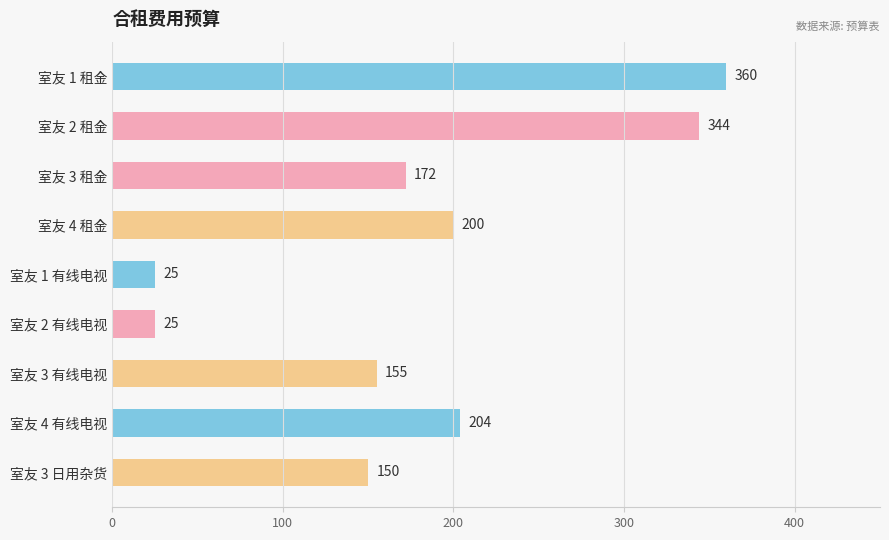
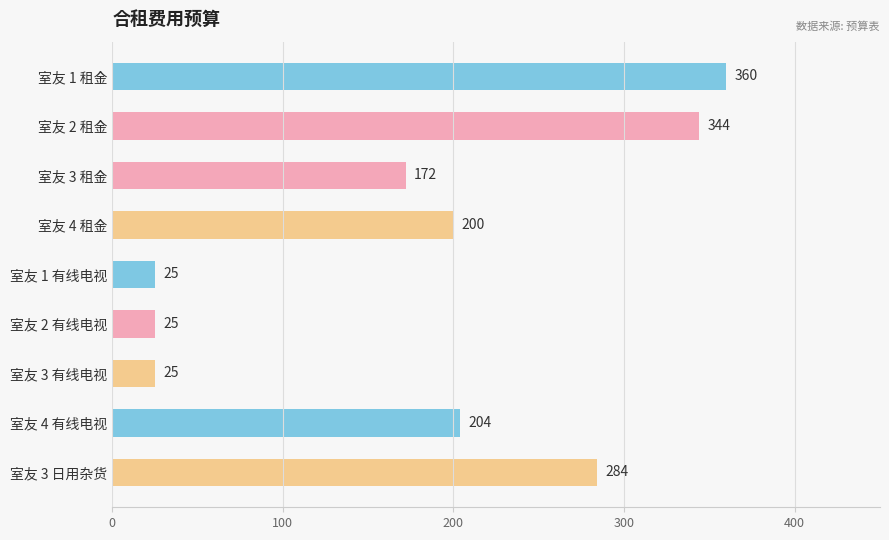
室友 3 有线电视: 155 -> 25
室友 3 日用杂货: 150 -> 284
